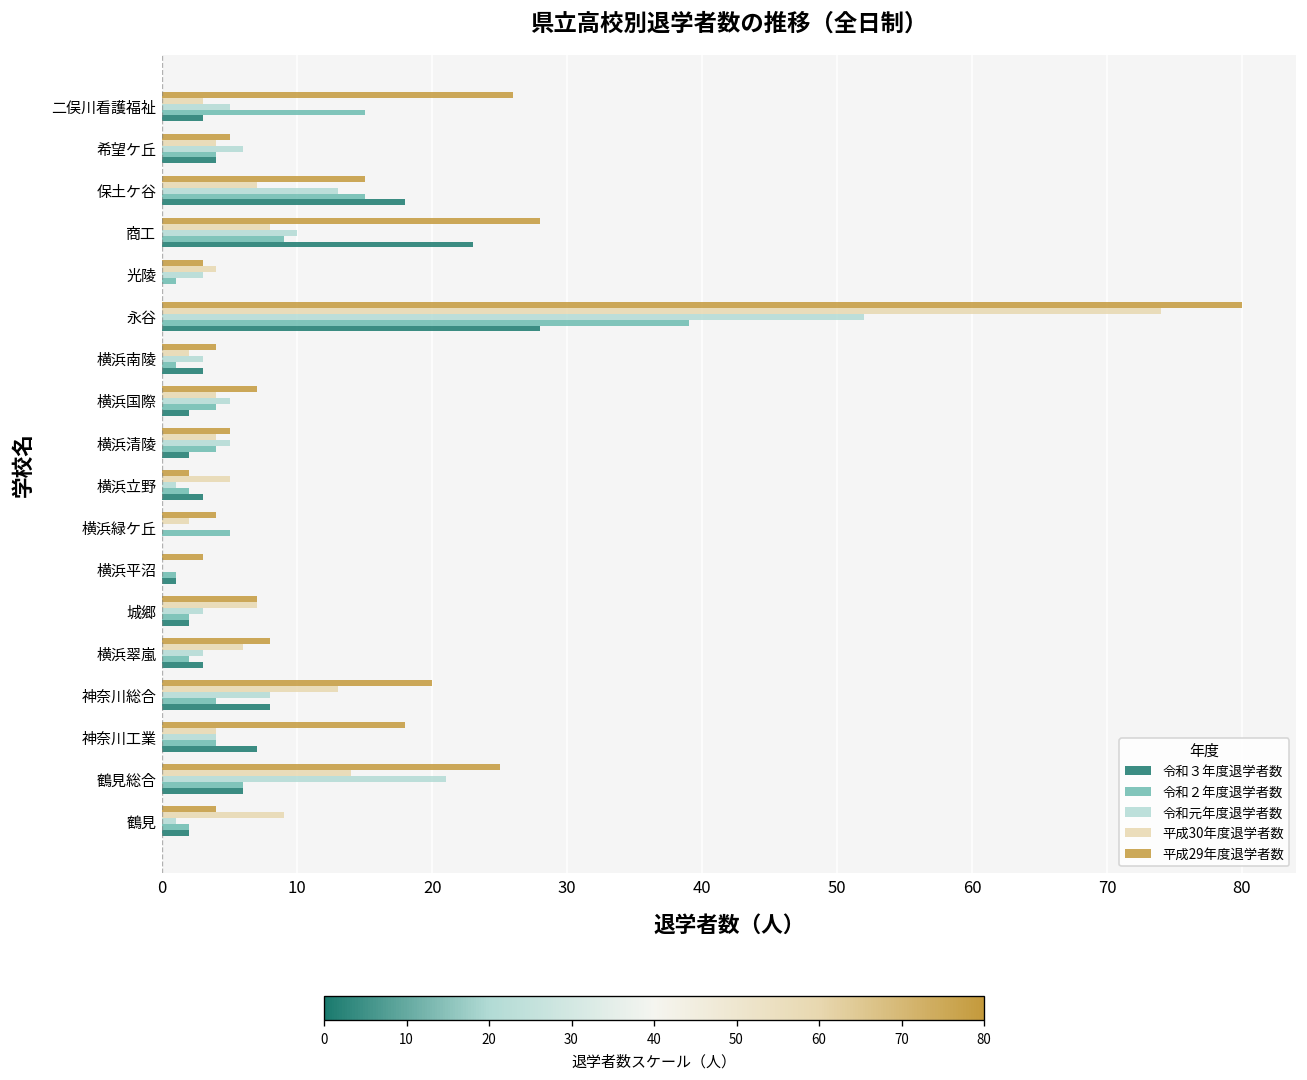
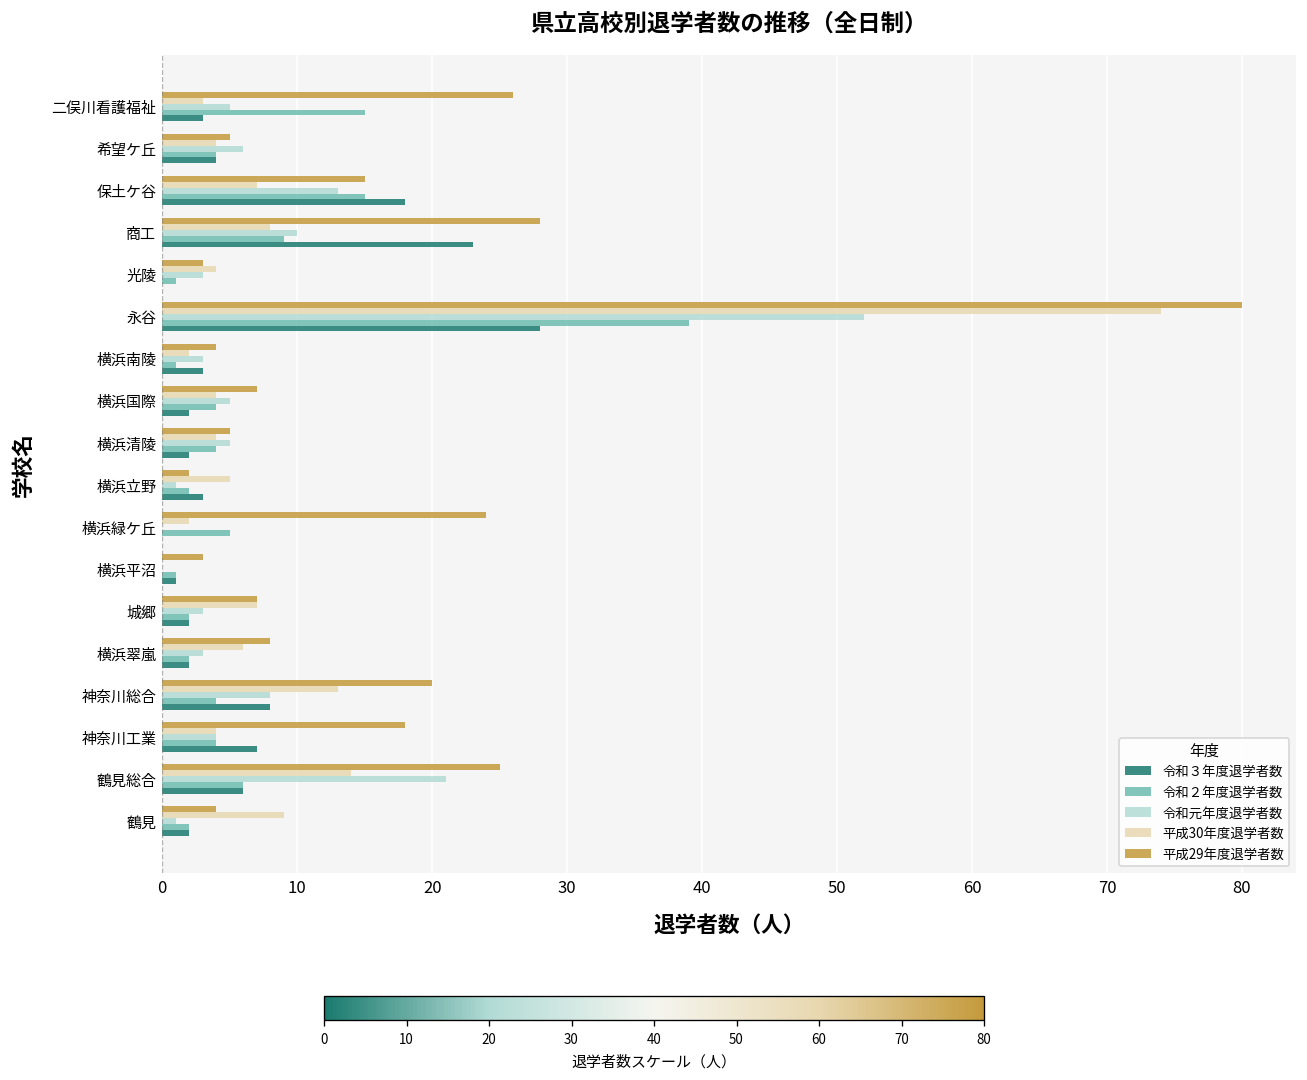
平成29年度退学者数, 横浜緑ケ丘: 4 -> 24
令和３年度退学者数, 横浜翠嵐: 3 -> 2
